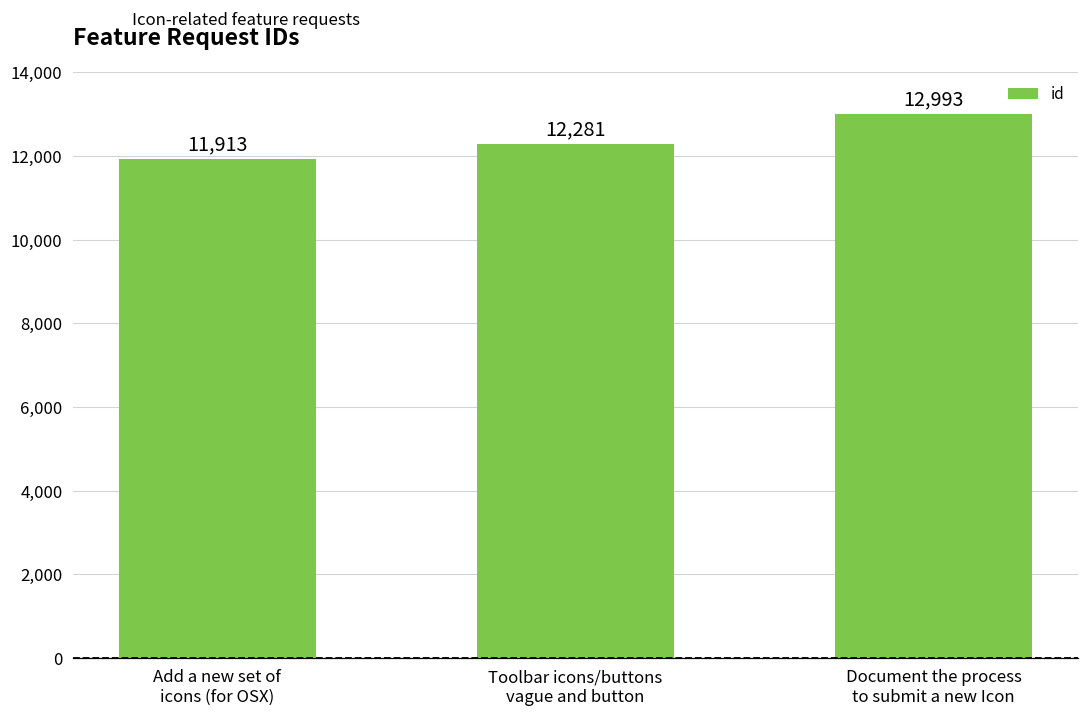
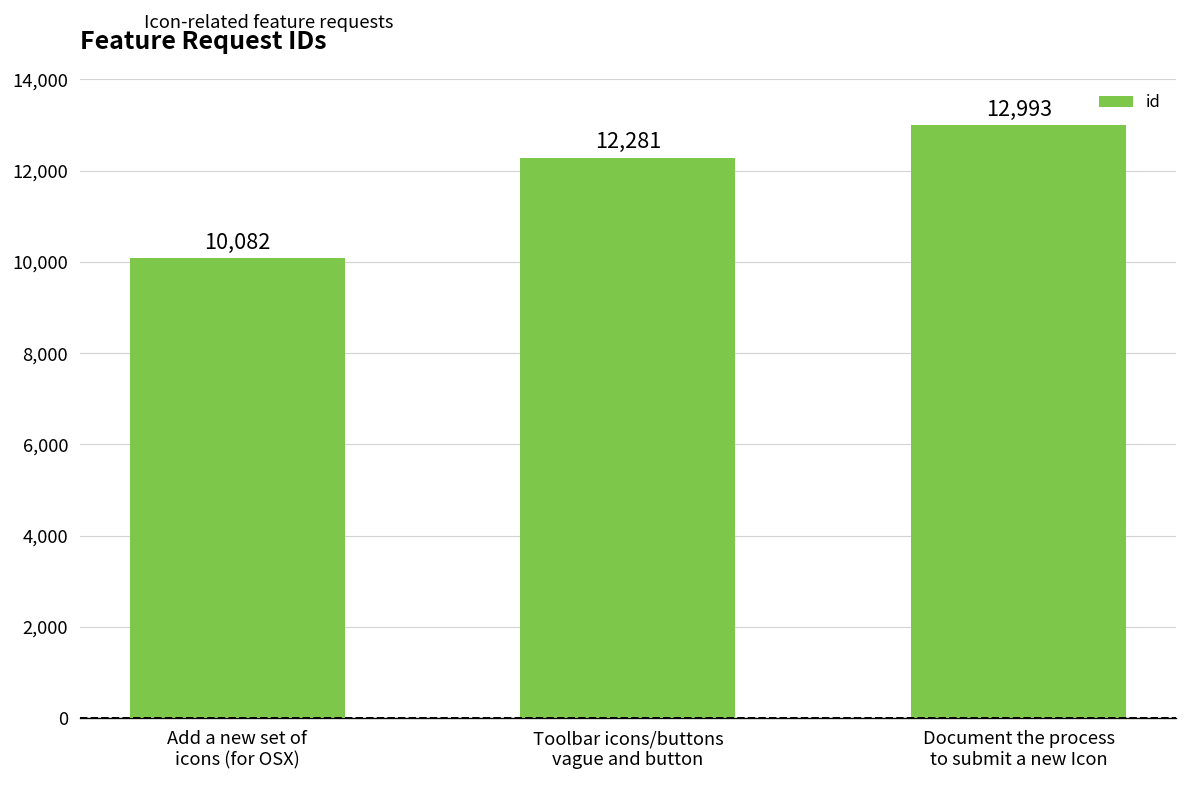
Add a new set of icons (for OSX): 11,913 -> 10,082
